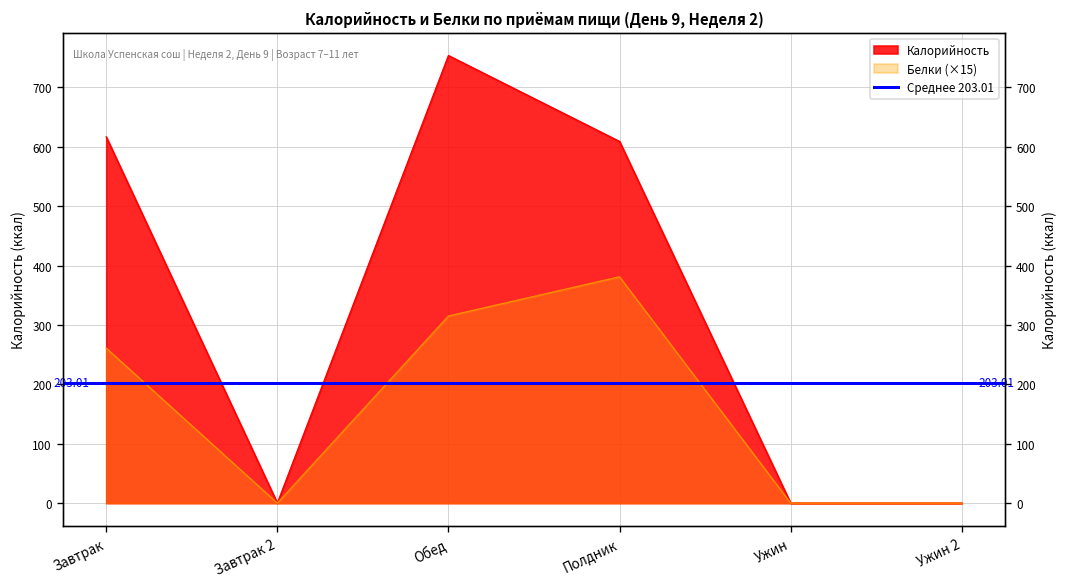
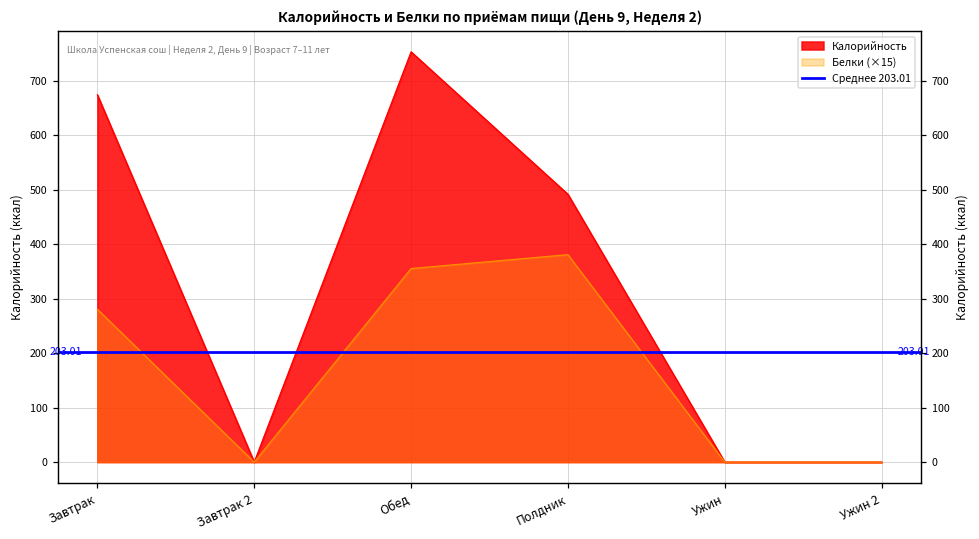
Калорийность, Завтрак: 620 -> 670
Белки (×15), Завтрак: 260 -> 280
Белки (×15), Обед: 320 -> 360
Калорийность, Полдник: 610 -> 490
